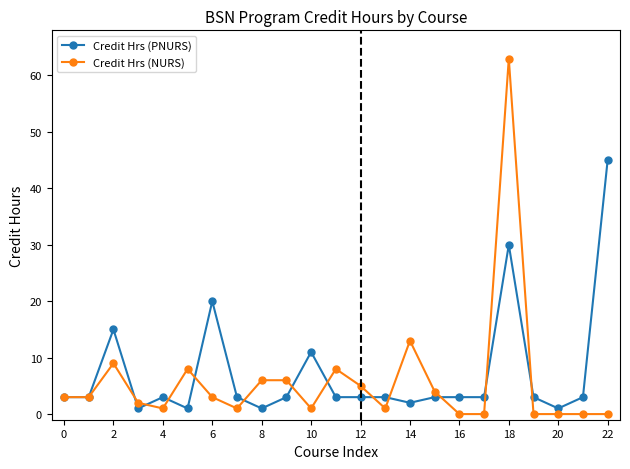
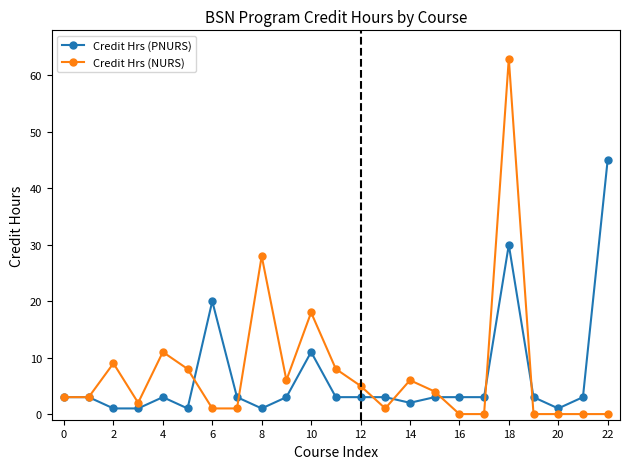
Credit Hrs (PNURS), 2: 15 -> 1
Credit Hrs (NURS), 4: 1 -> 11
Credit Hrs (NURS), 6: 3 -> 1
Credit Hrs (NURS), 8: 6 -> 28
Credit Hrs (NURS), 10: 1 -> 18
Credit Hrs (NURS), 14: 13 -> 6
